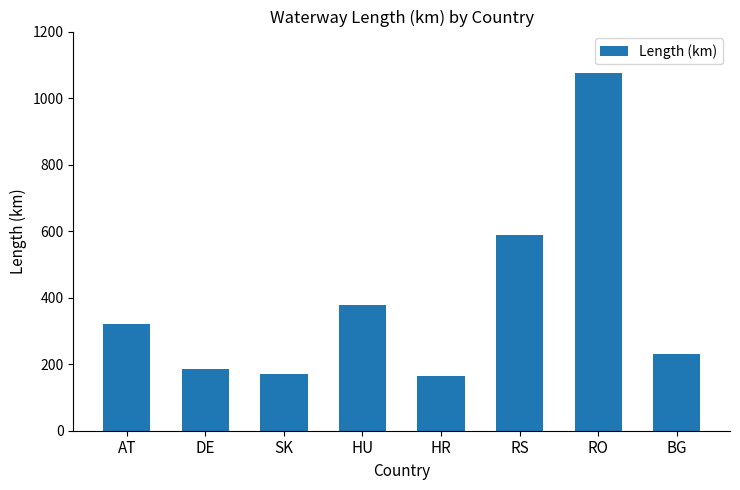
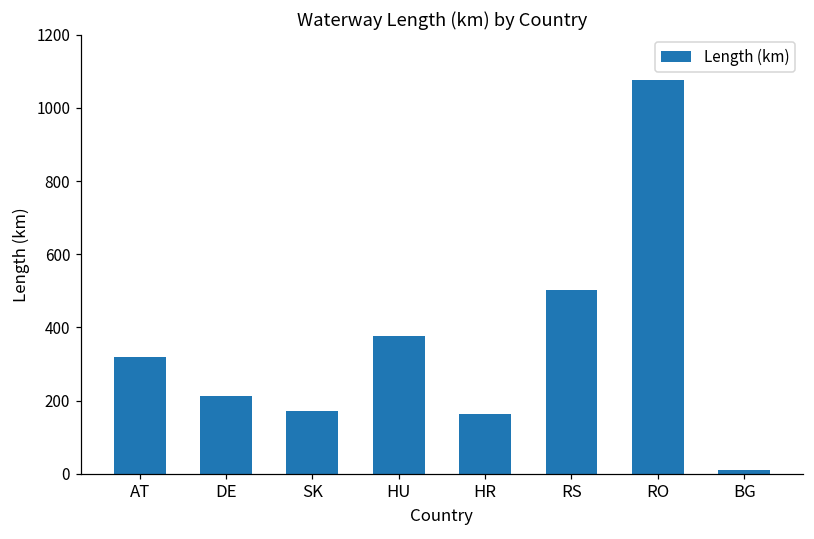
DE: 190 -> 210
RS: 590 -> 500
BG: 230 -> 10
